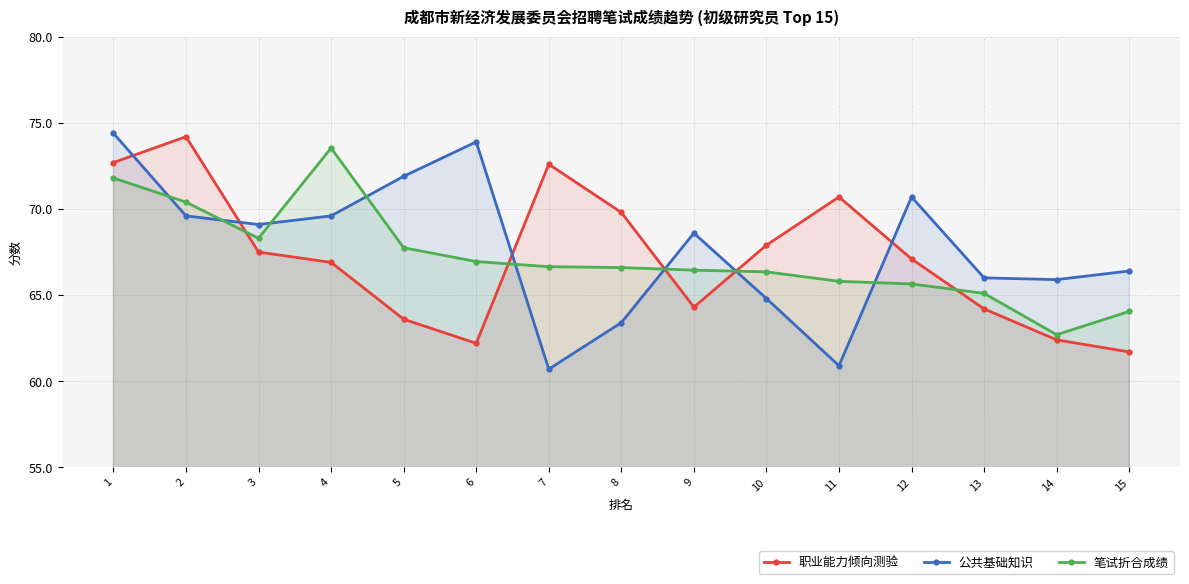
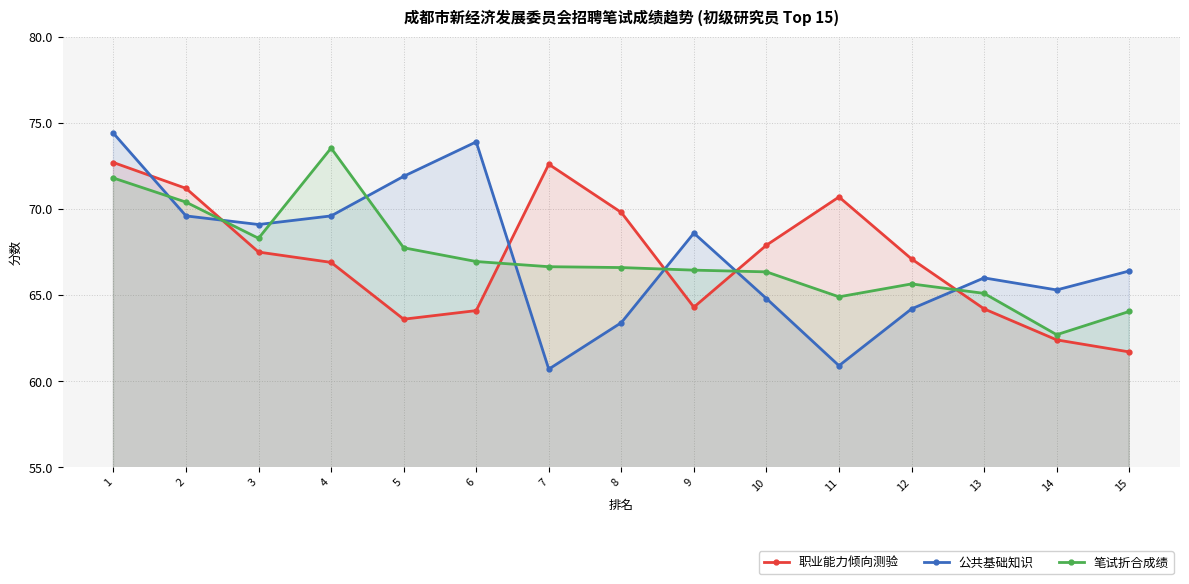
职业能力倾向测验, 2: 74.2 -> 71.2
职业能力倾向测验, 6: 62.2 -> 64.1
笔试折合成绩, 11: 65.8 -> 64.9
公共基础知识, 12: 70.7 -> 64.2
公共基础知识, 14: 65.9 -> 65.3
